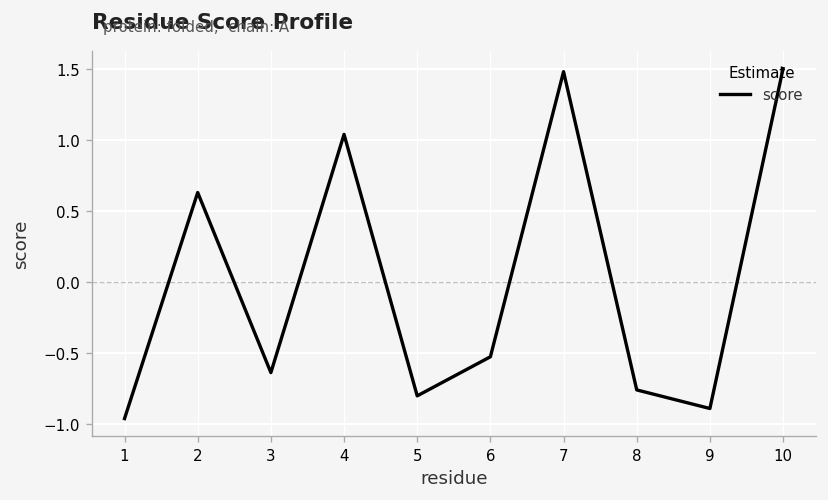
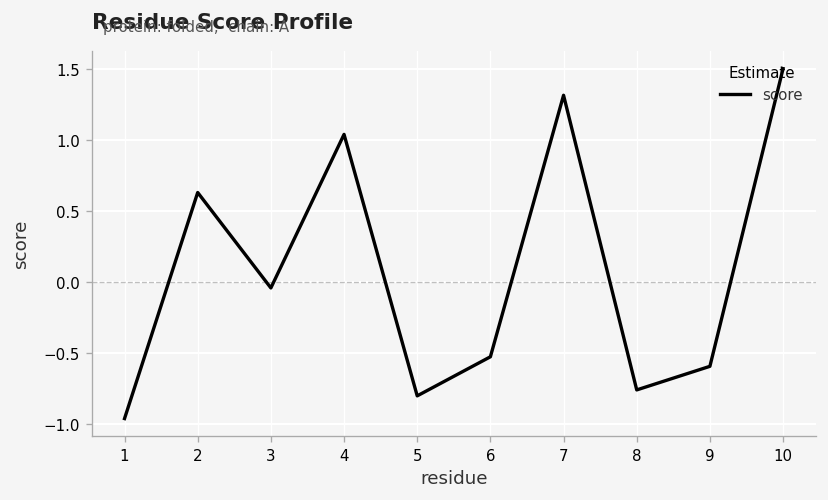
3: -0.64 -> -0.04
7: 1.48 -> 1.32
9: -0.89 -> -0.59
